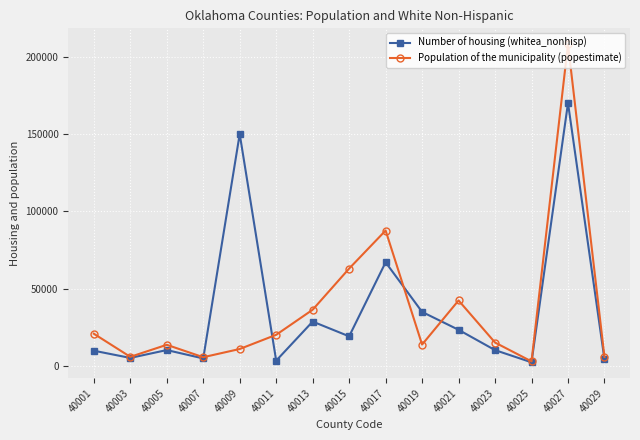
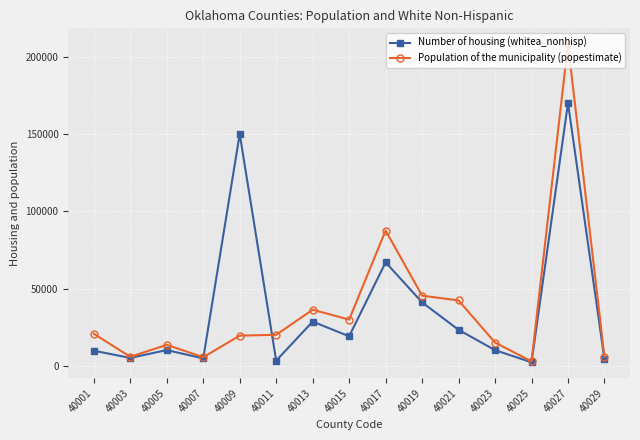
Population of the municipality (popestimate), 40009: 11000 -> 20000
Population of the municipality (popestimate), 40015: 63000 -> 30000
Number of housing (whitea_nonhisp), 40019: 35000 -> 41000
Population of the municipality (popestimate), 40019: 14000 -> 46000
